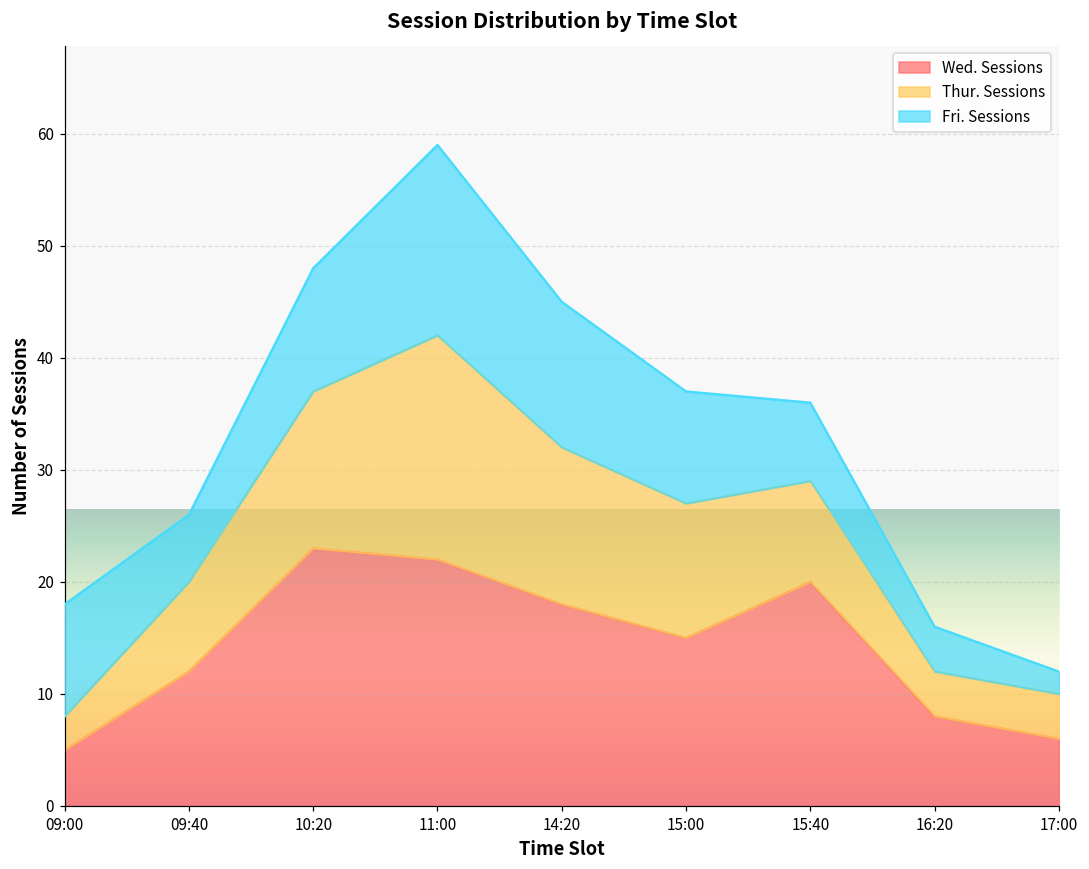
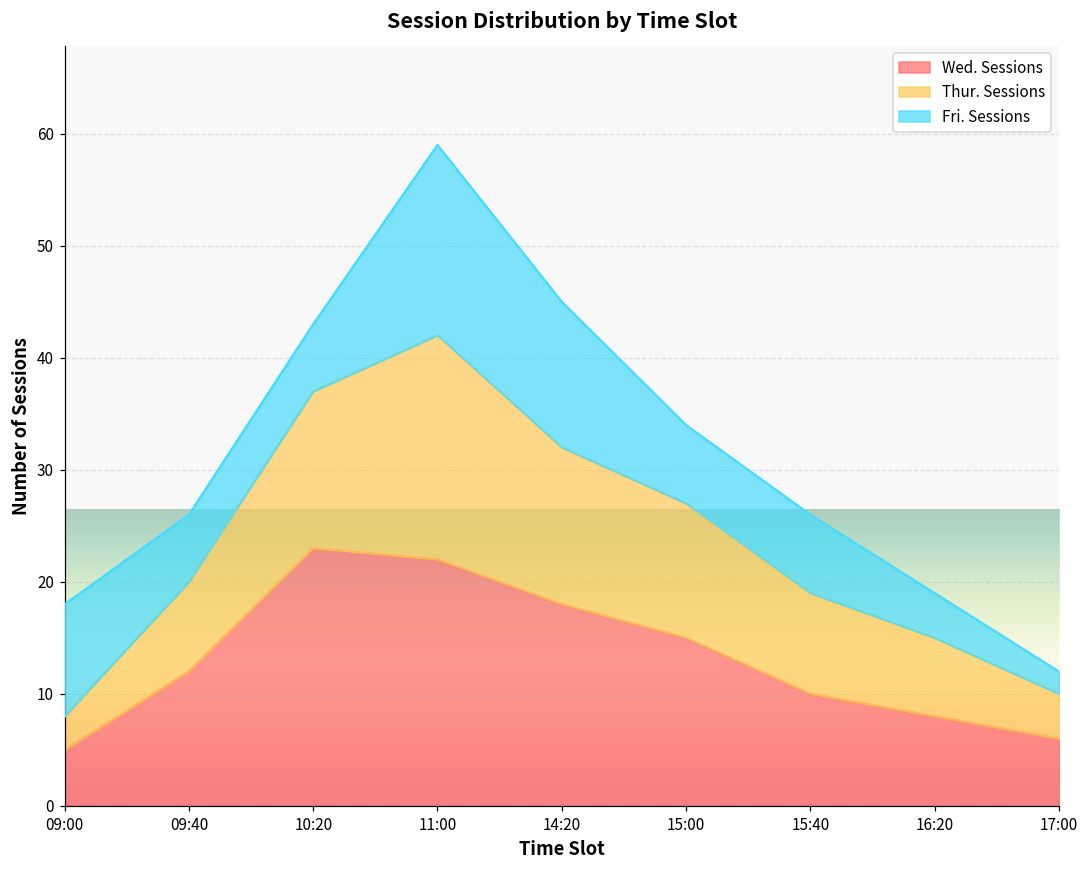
Fri. Sessions, 10:20: 11 -> 6
Fri. Sessions, 15:00: 10 -> 7
Wed. Sessions, 15:40: 20 -> 10
Thur. Sessions, 16:20: 4 -> 7
